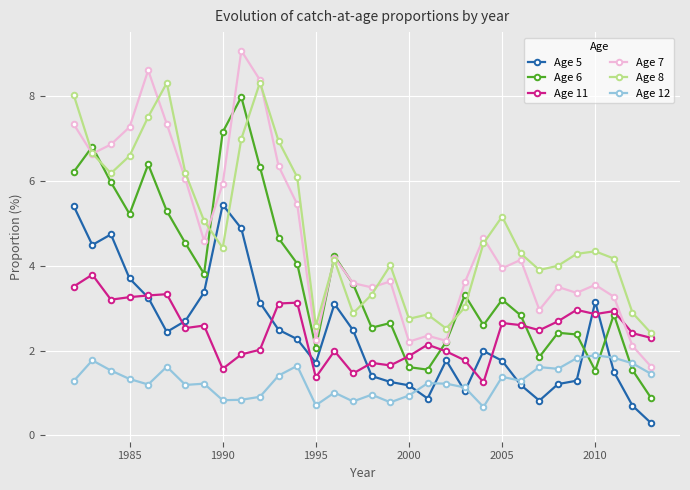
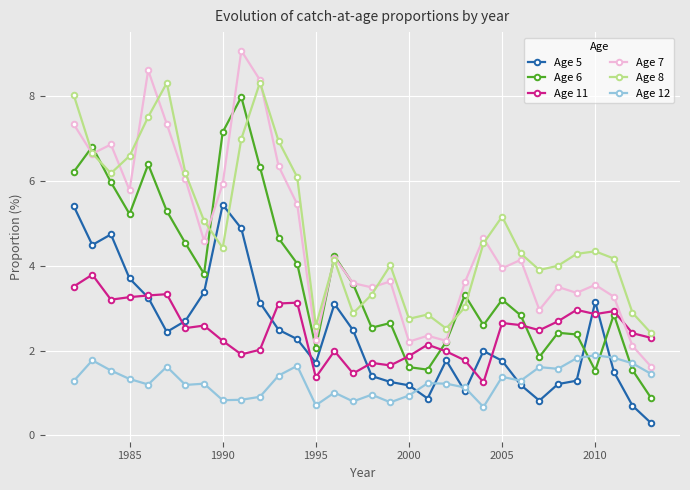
Age 7, 1985: 7.3 -> 5.8
Age 11, 1990: 1.6 -> 2.2
